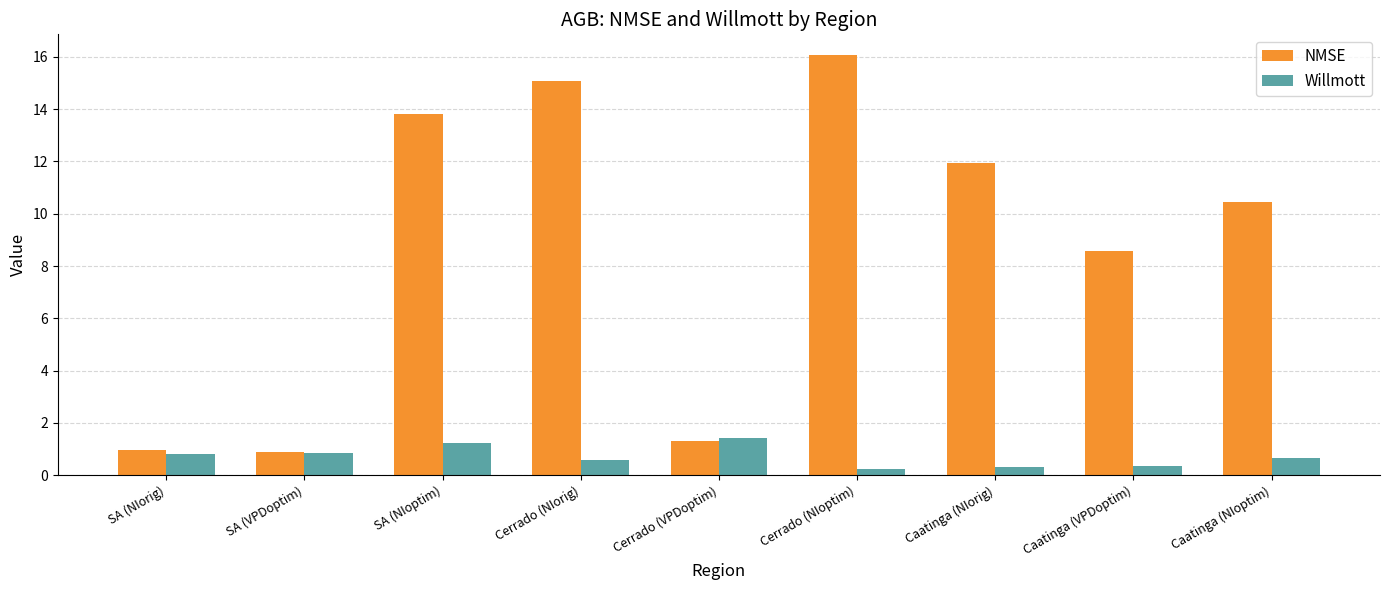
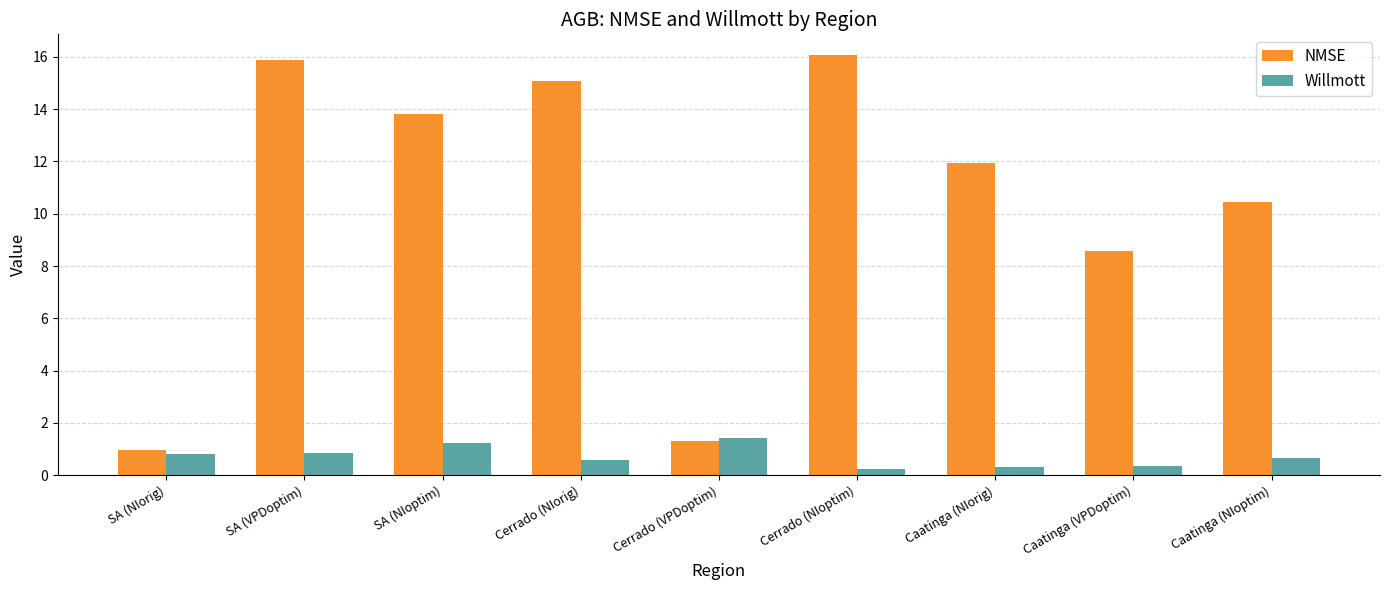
NMSE, SA (VPDoptim): 0.9 -> 15.9
